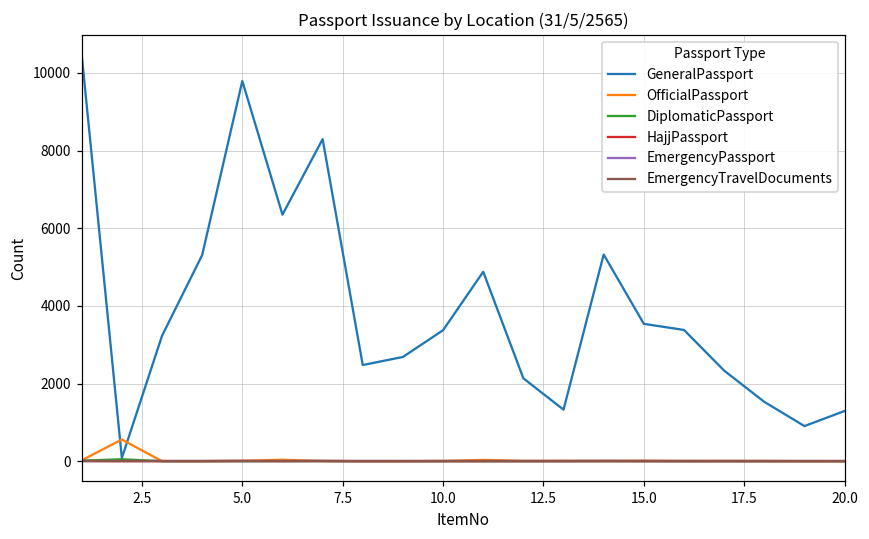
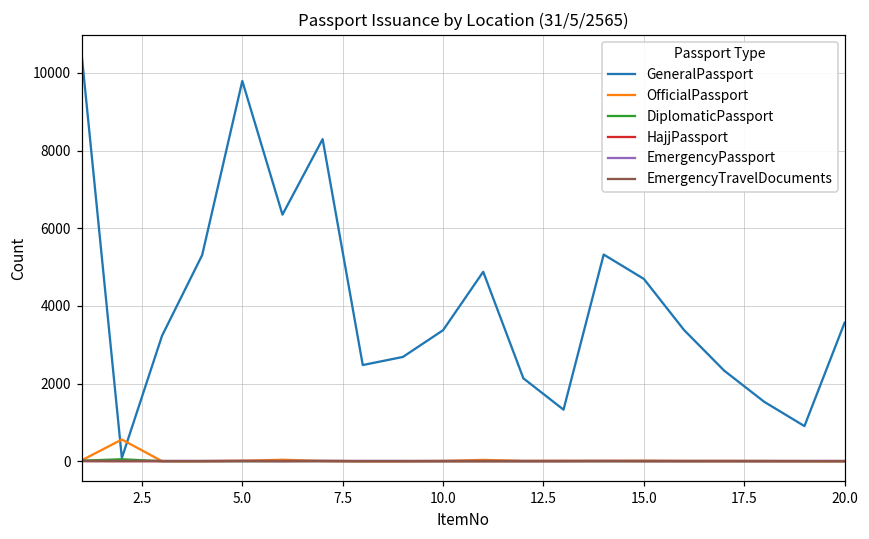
GeneralPassport, 15.0: 3500 -> 4700
GeneralPassport, 20.0: 1300 -> 3600
